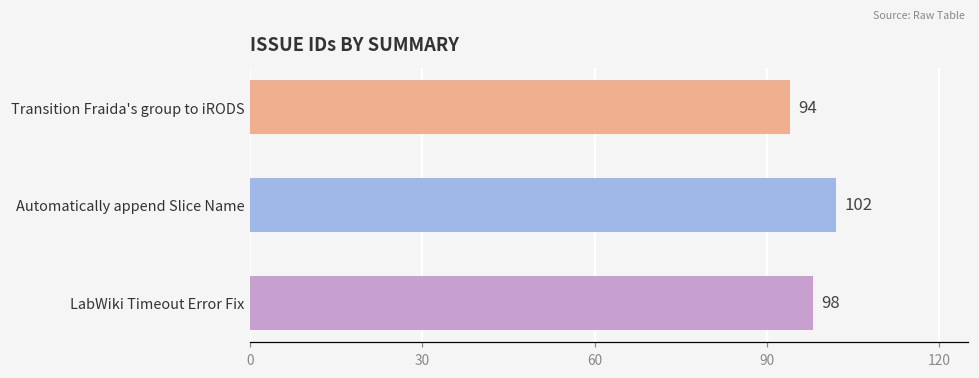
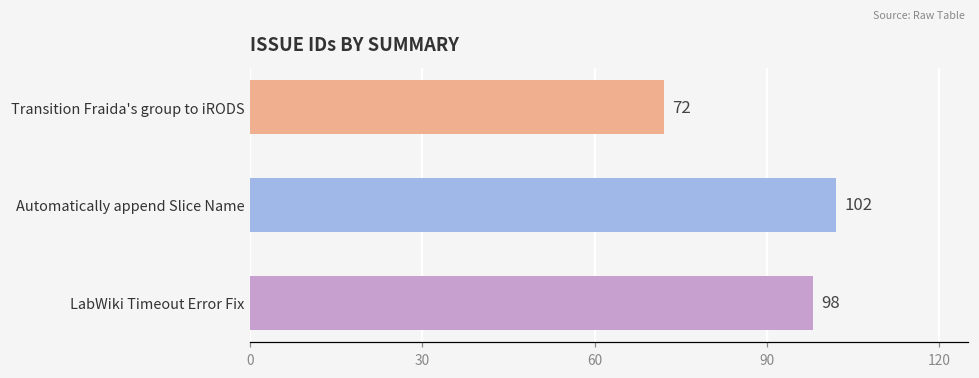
Transition Fraida's group to iRODS: 94 -> 72
